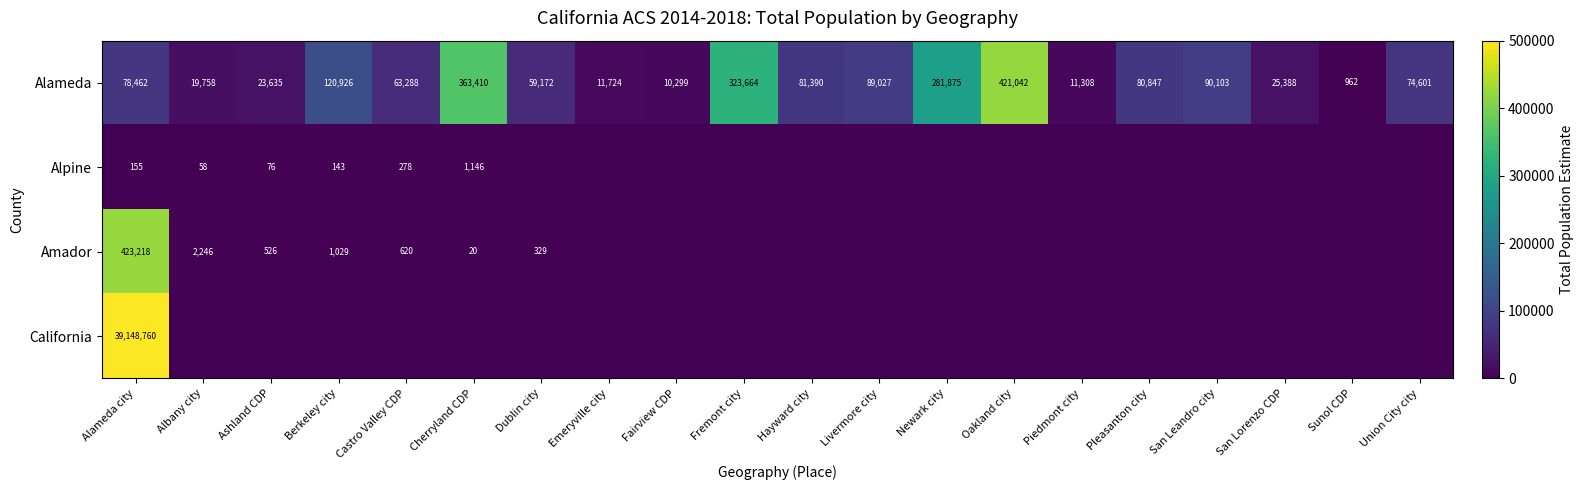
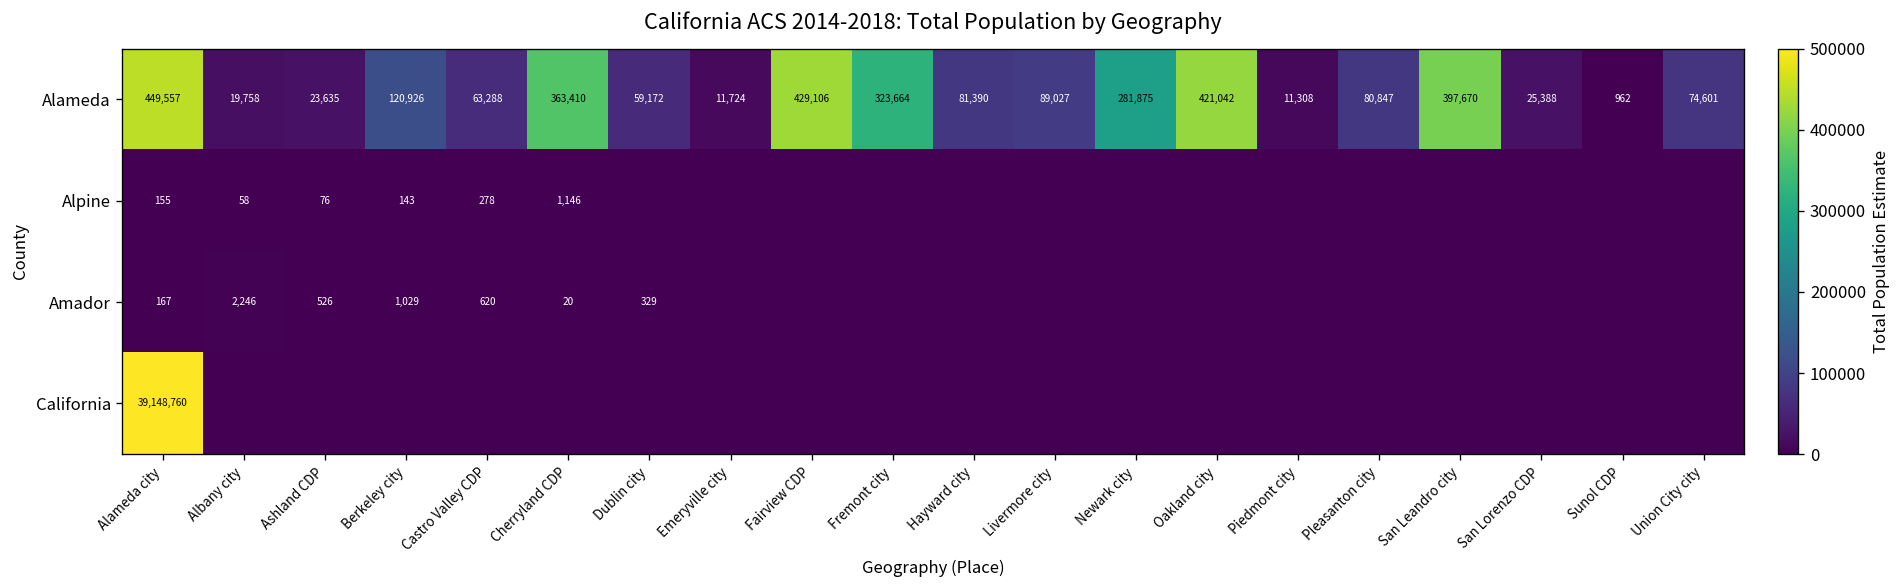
Alameda, Alameda city: 78,462 -> 449,557
Alameda, Fairview CDP: 10,299 -> 429,106
Alameda, San Leandro city: 90,103 -> 397,670
Amador, Alameda city: 423,218 -> 167
